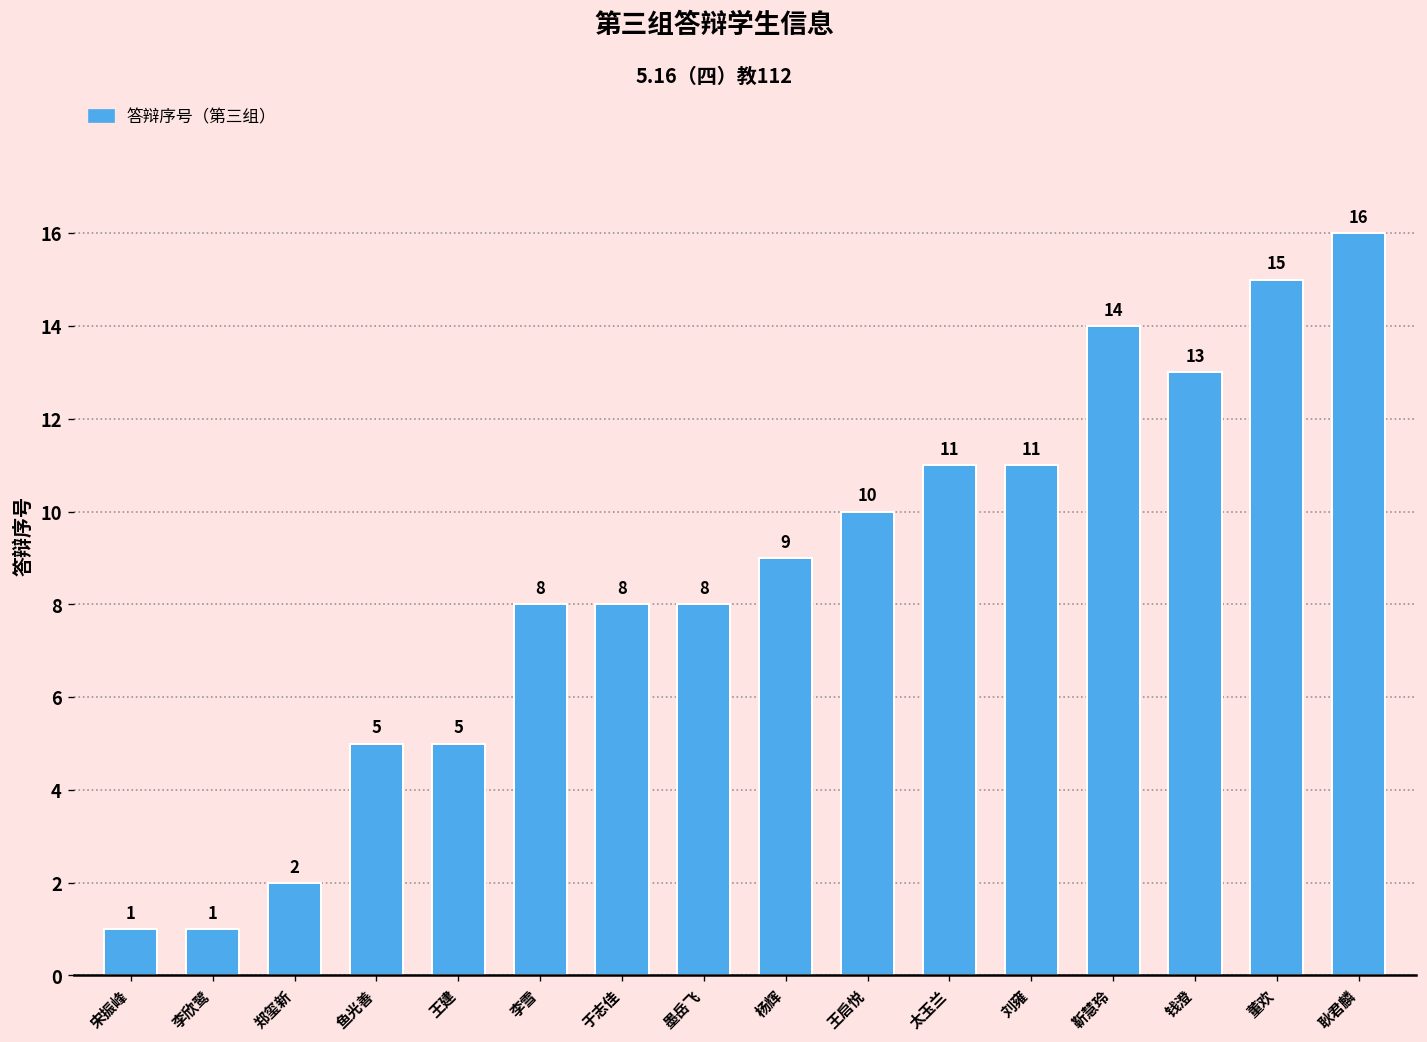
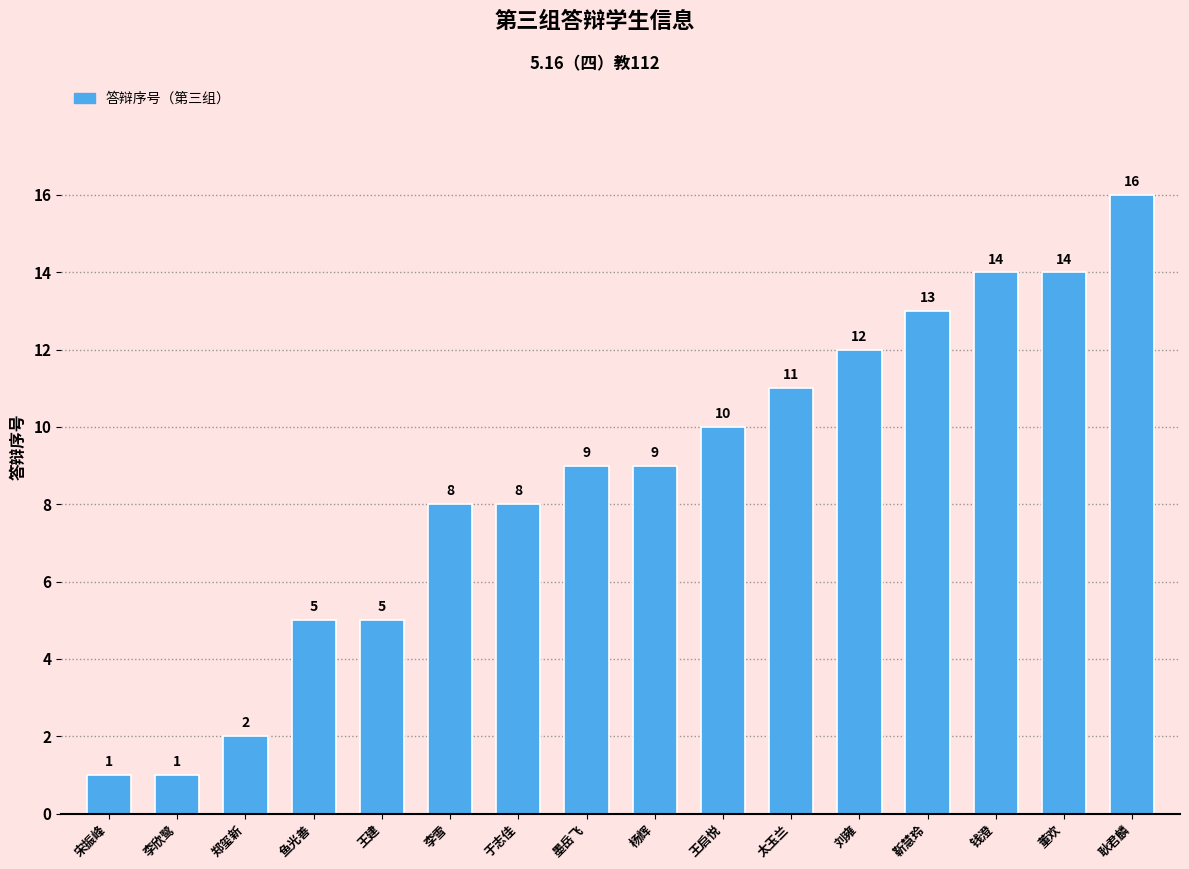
墨岳飞: 8 -> 9
刘雍: 11 -> 12
靳慧玲: 14 -> 13
钱澄: 13 -> 14
董欢: 15 -> 14
